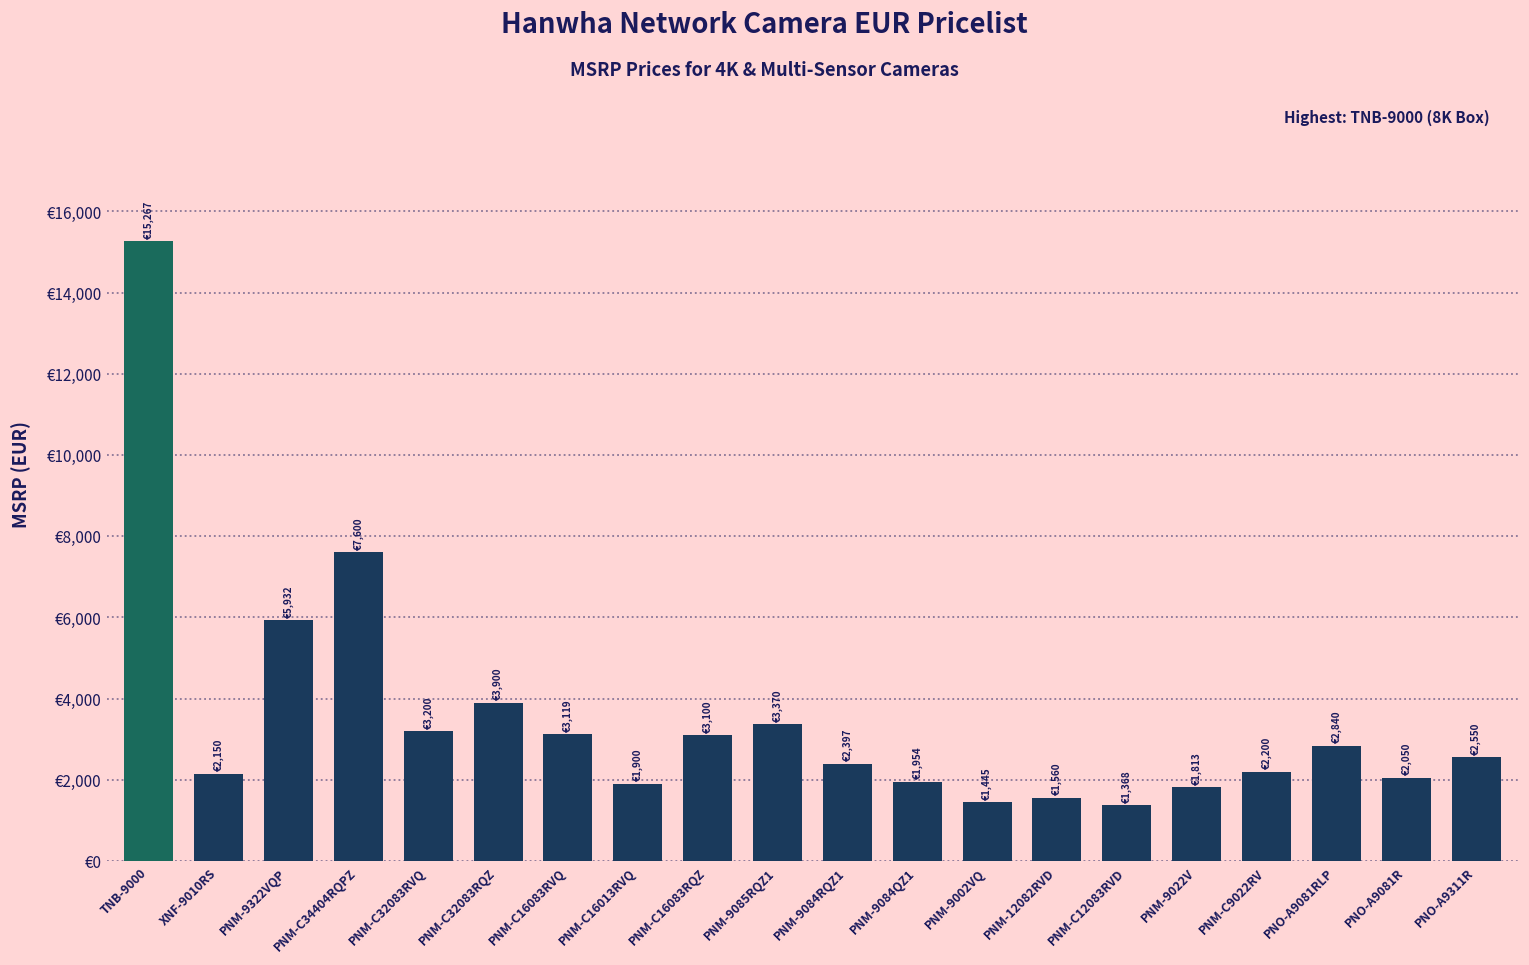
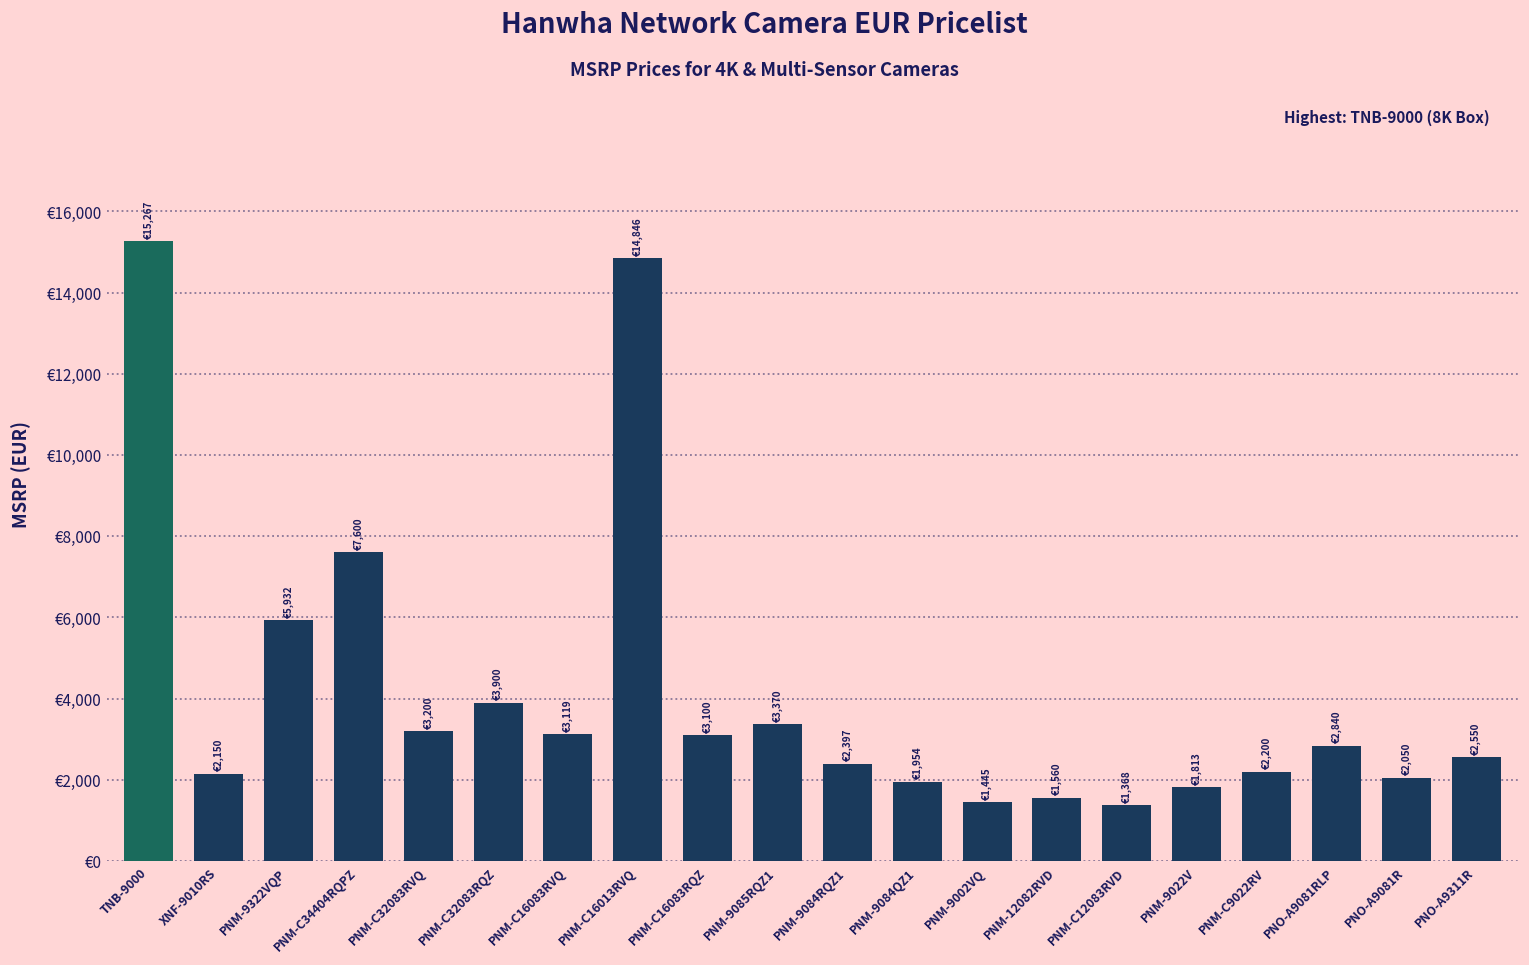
PNM-C16013RVQ: €1,900 -> €14,846
